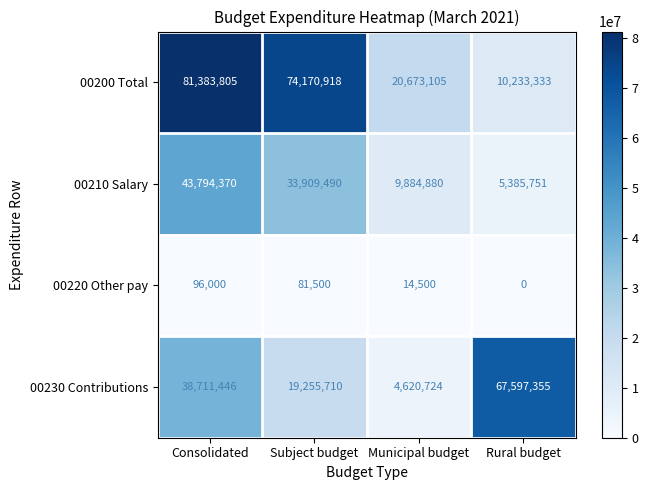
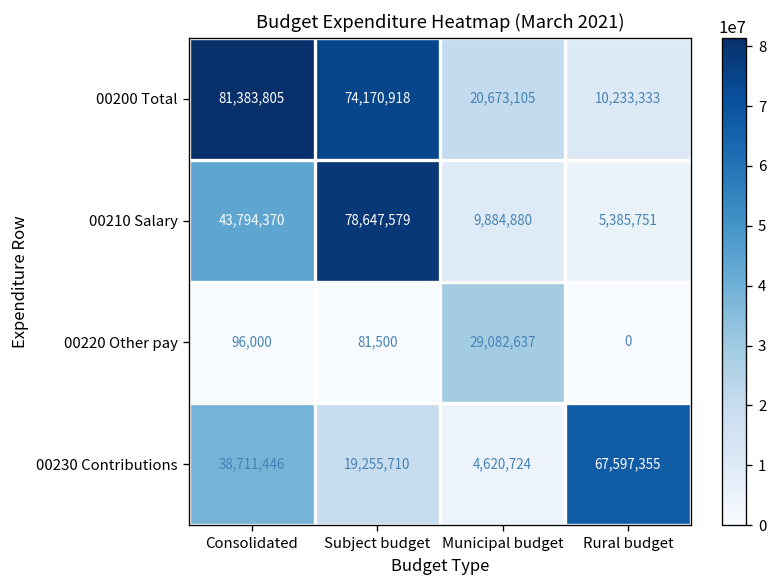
00210 Salary, Subject budget: 33,909,490 -> 78,647,579
00220 Other pay, Municipal budget: 14,500 -> 29,082,637
